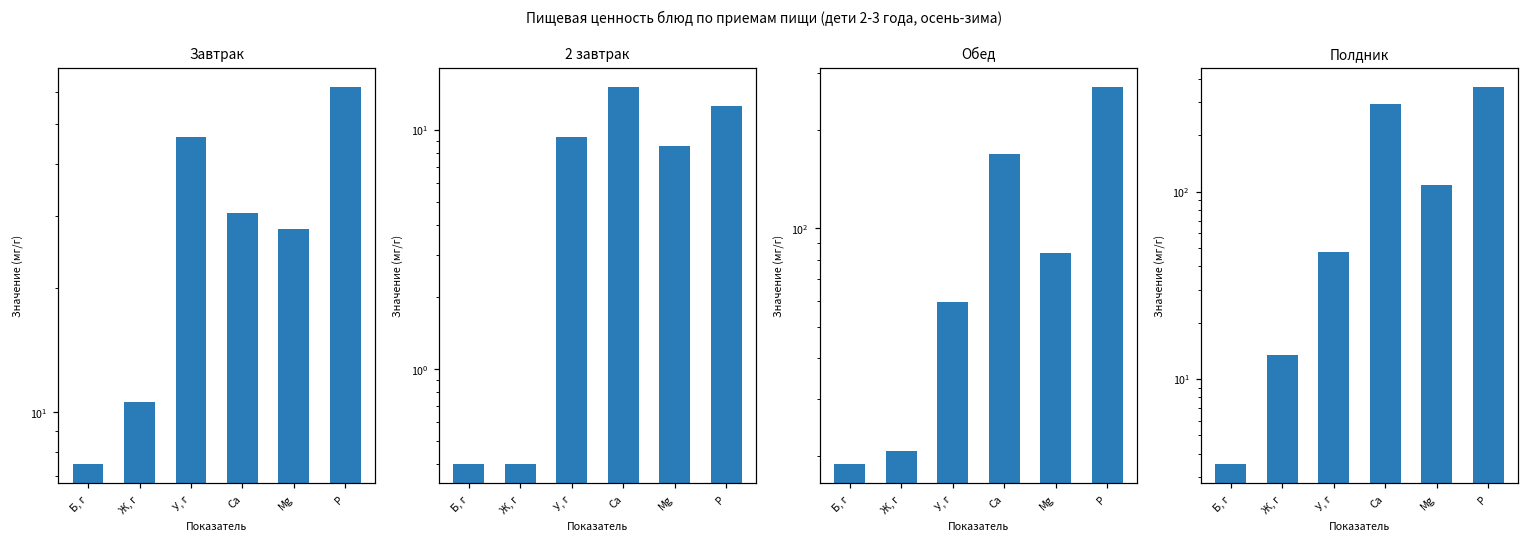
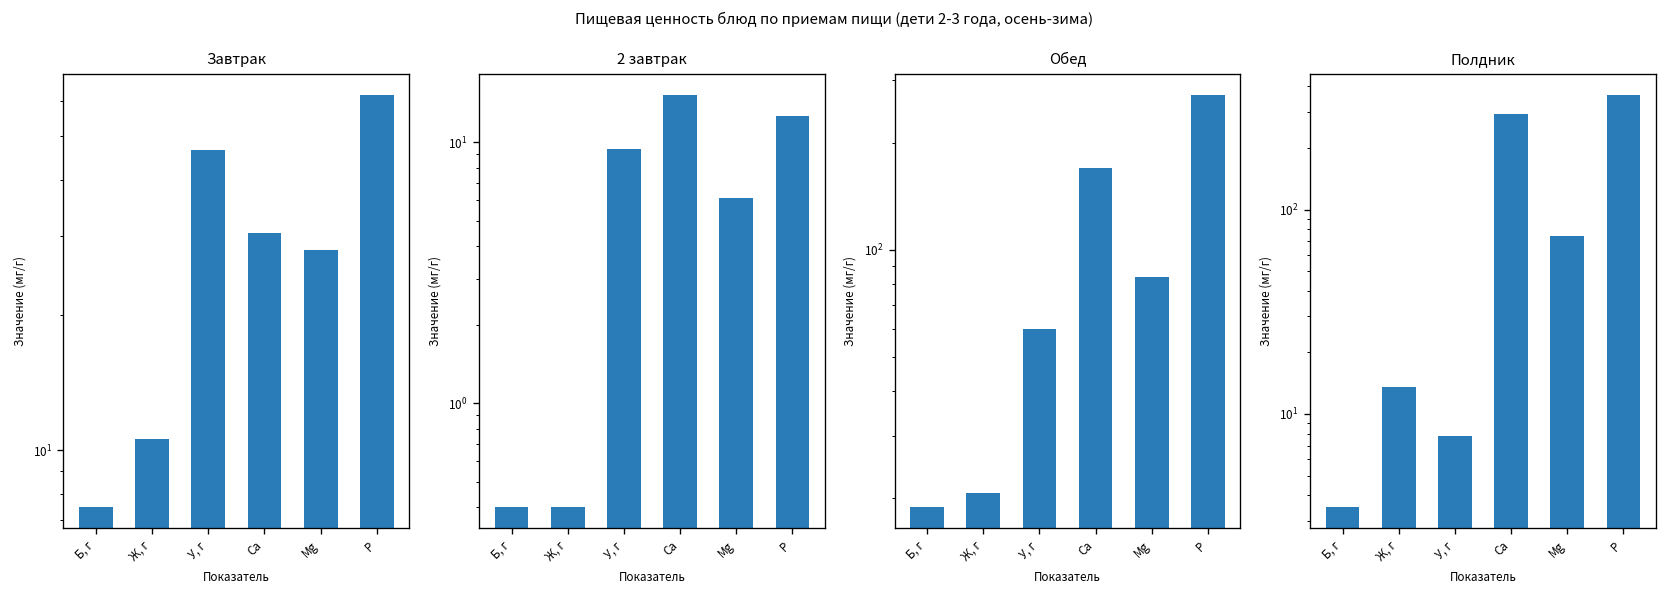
2 завтрак, Mg: 8.6 -> 6.1
Полдник, У, г: 48 -> 8
Полдник, Mg: 110 -> 74
